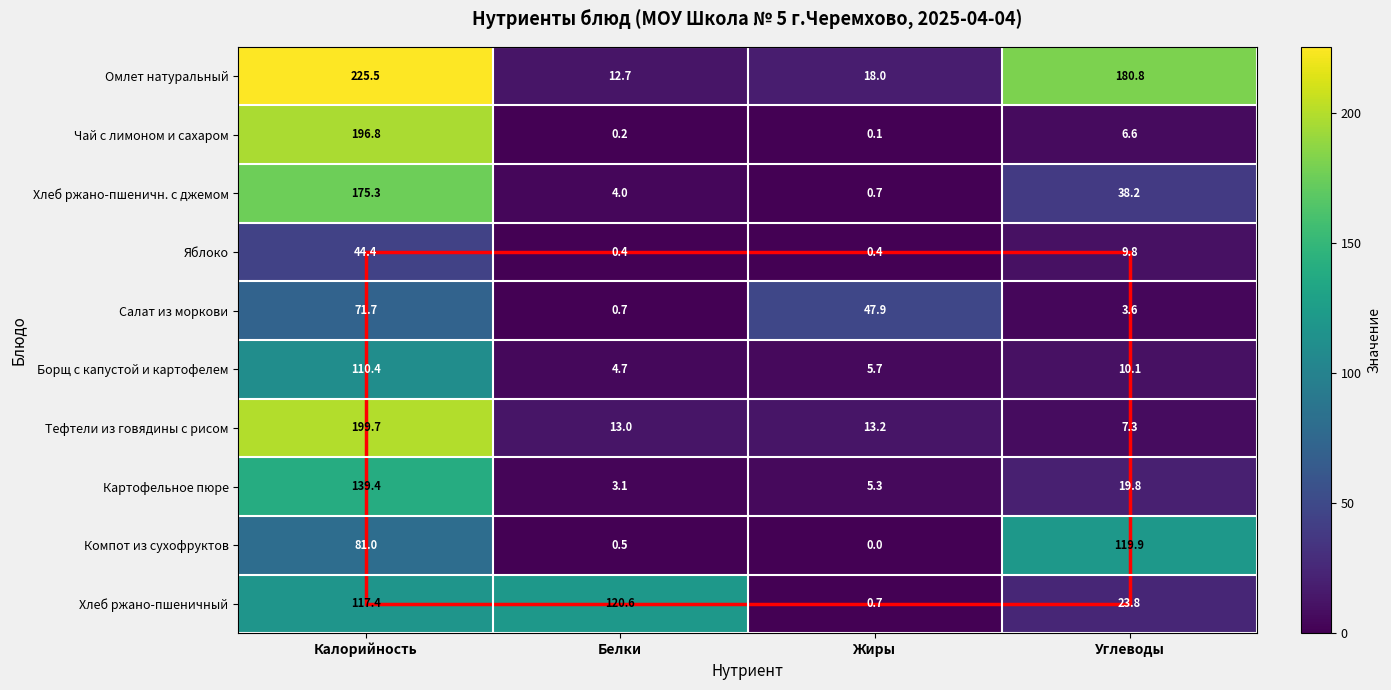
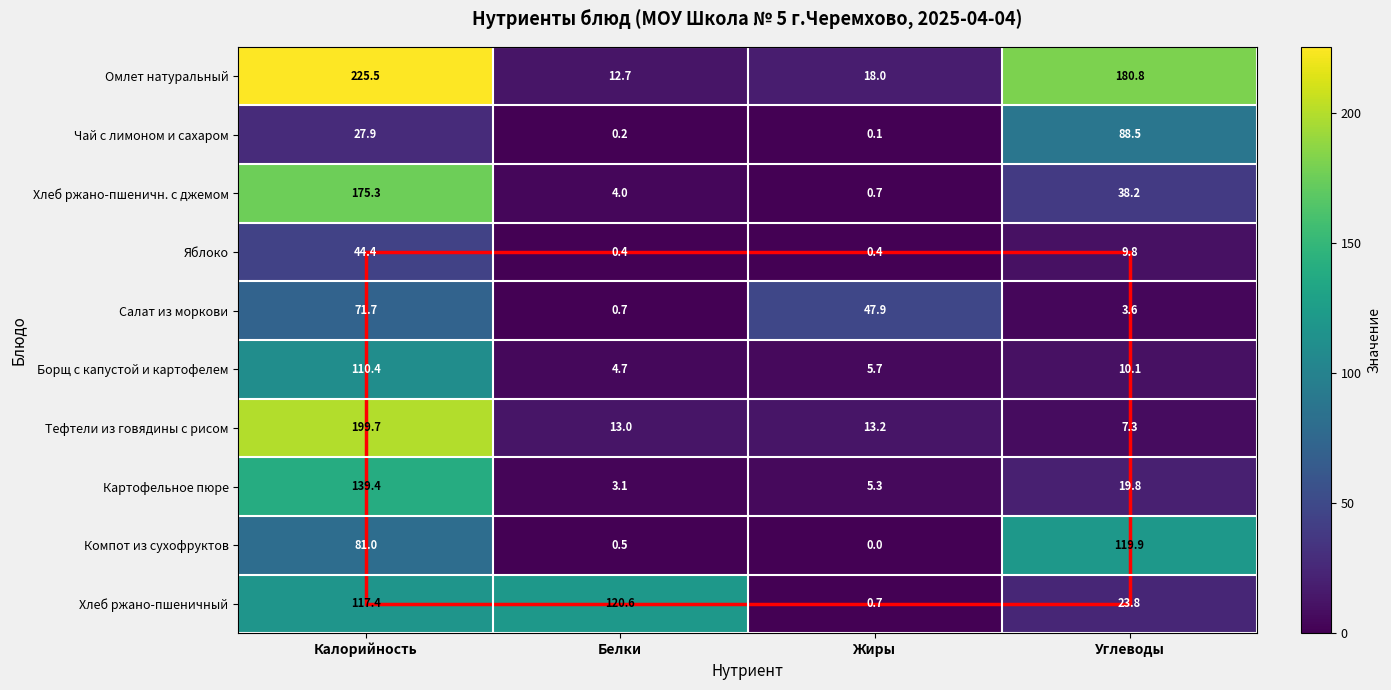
Чай с лимоном и сахаром, Калорийность: 196.8 -> 27.9
Чай с лимоном и сахаром, Углеводы: 6.6 -> 88.5
